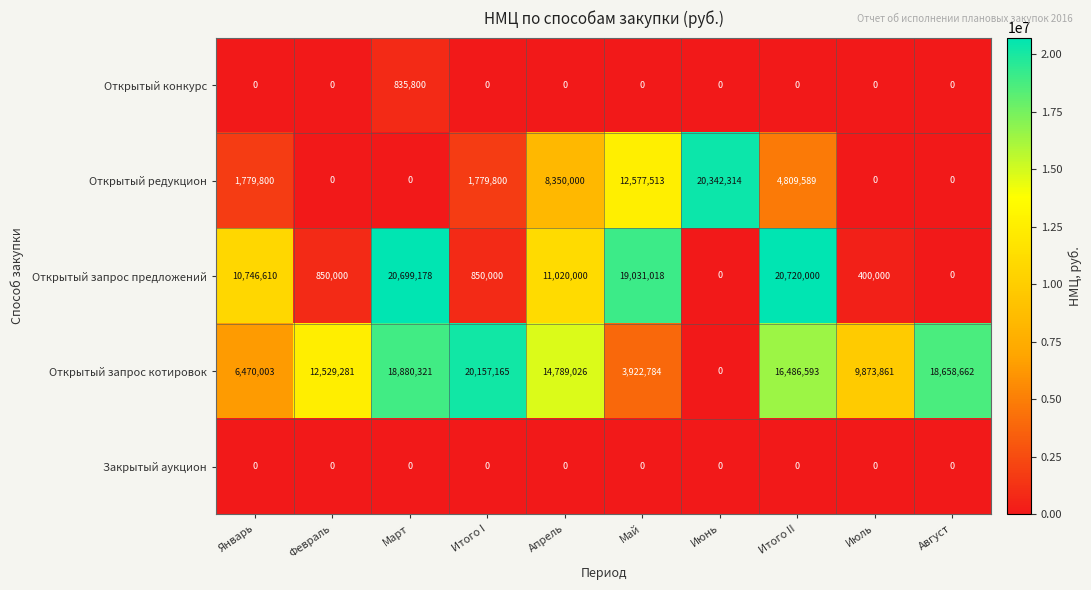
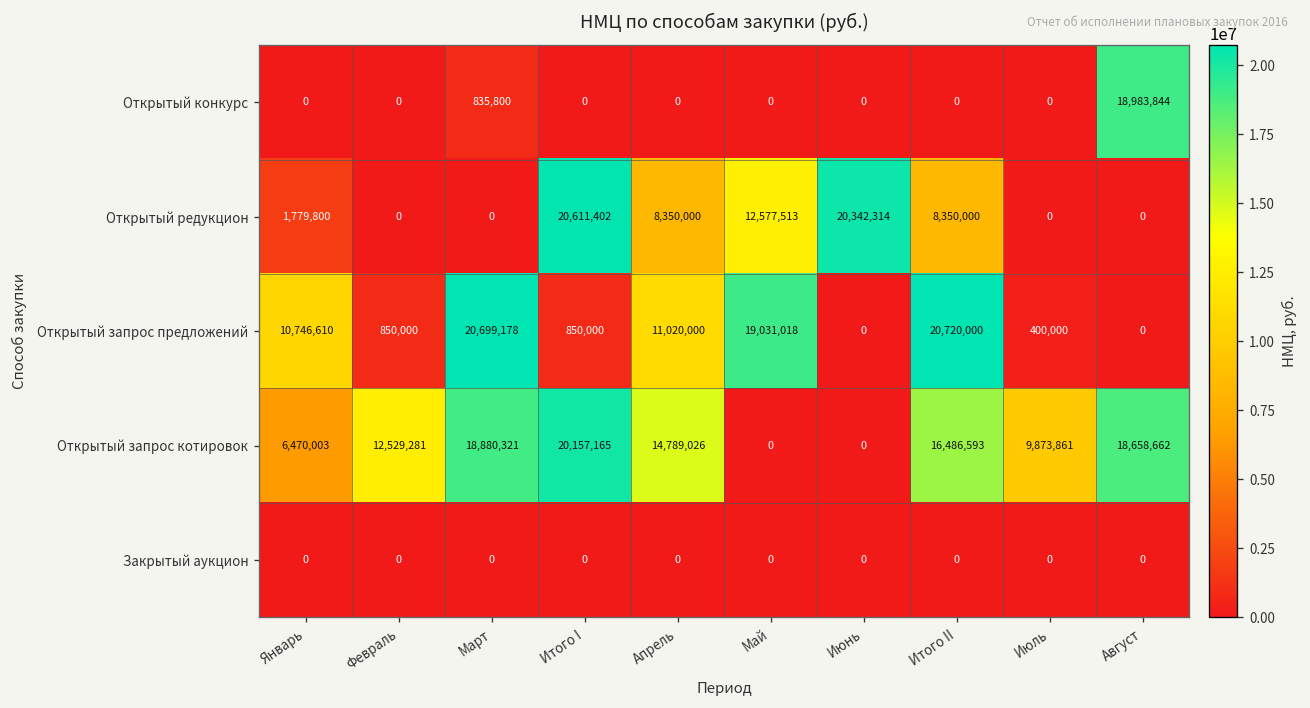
Открытый конкурс, Август: 0 -> 18,983,844
Открытый редукцион, Итого I: 1,779,800 -> 20,611,402
Открытый редукцион, Итого II: 4,809,589 -> 8,350,000
Открытый запрос котировок, Май: 3,922,784 -> 0
